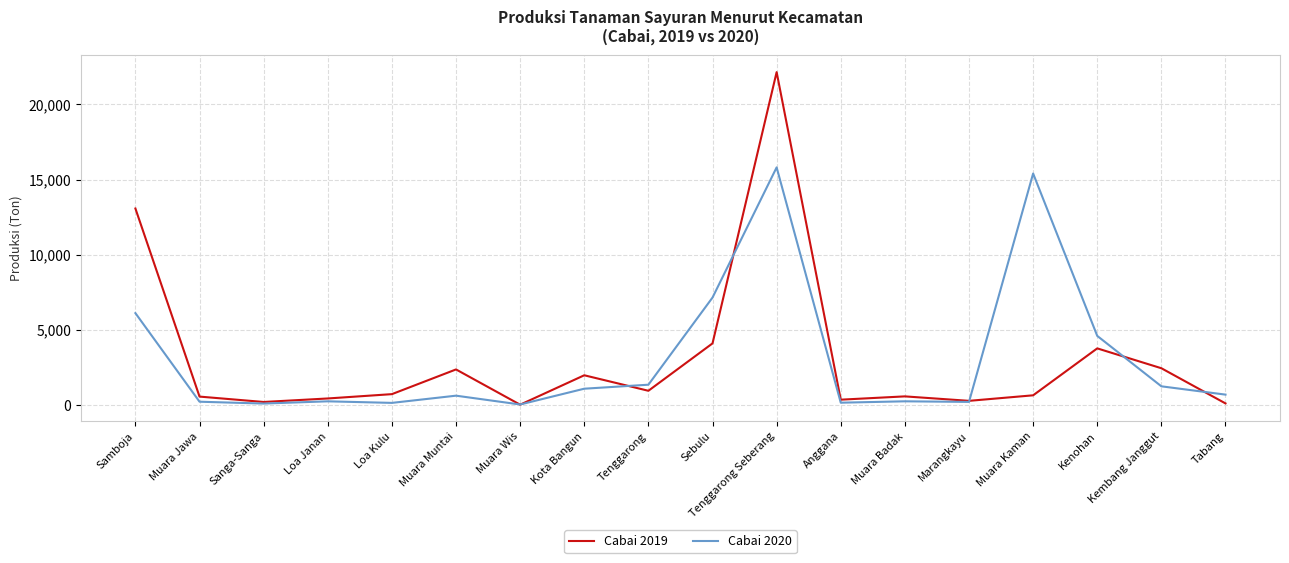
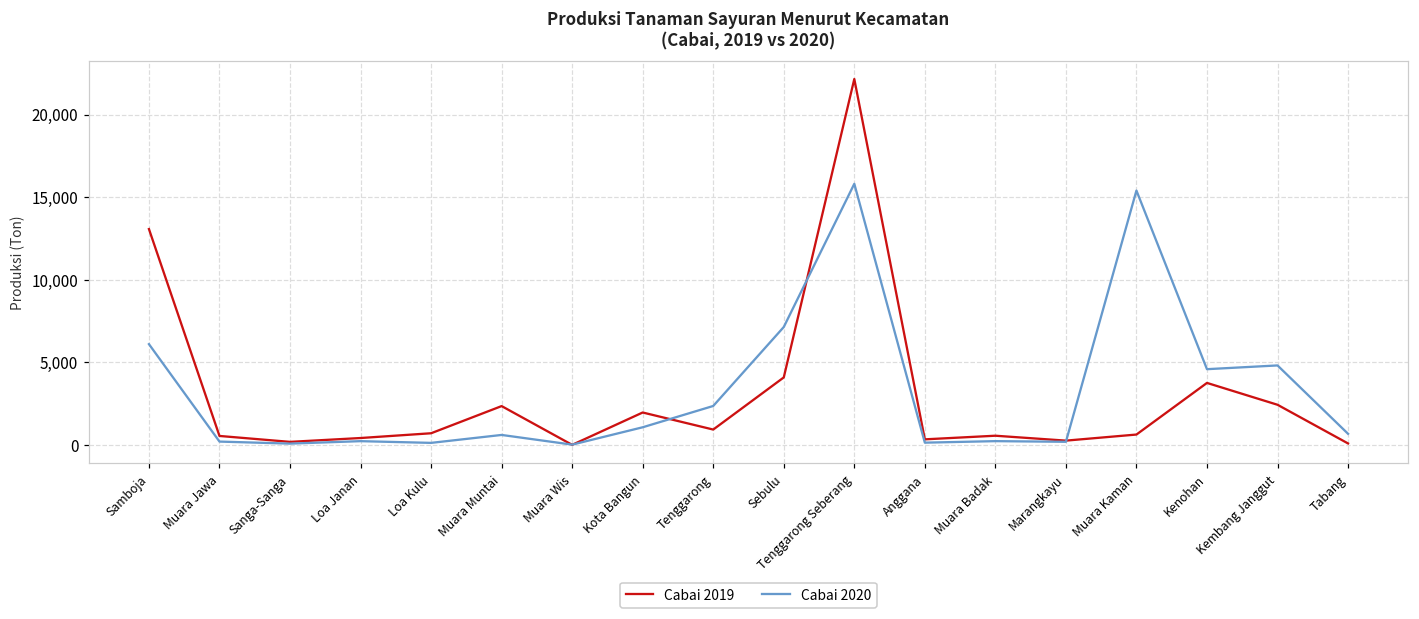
Cabai 2020, Tenggarong: 1,300 -> 2,400
Cabai 2020, Kembang Janggut: 1,200 -> 4,800
